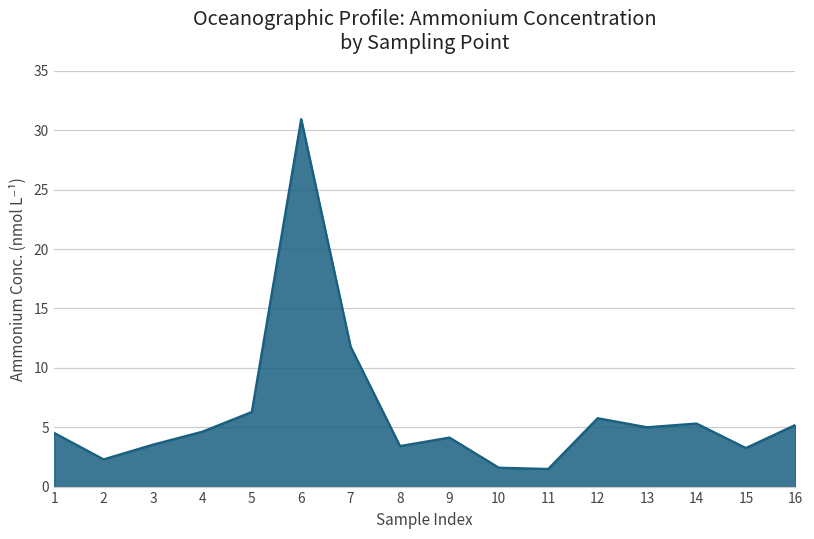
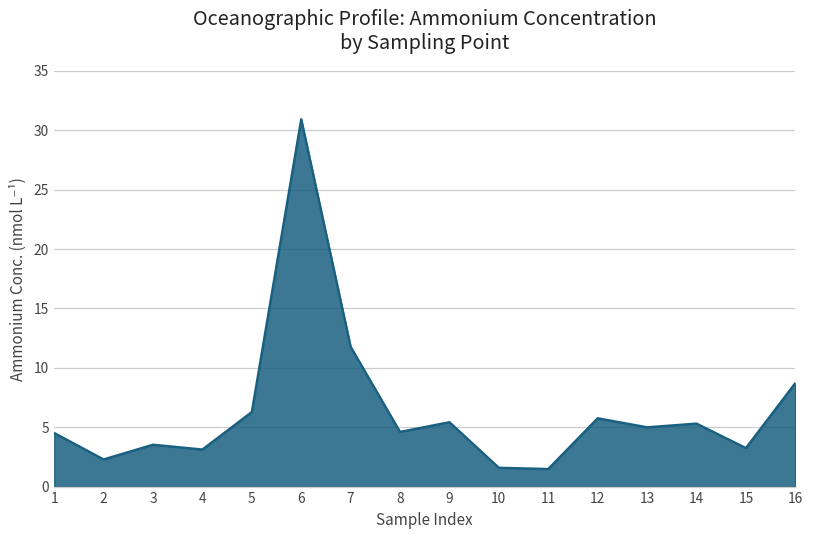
4: 4.6 -> 3.1
8: 3.4 -> 4.6
9: 4.1 -> 5.4
16: 5.2 -> 8.7
